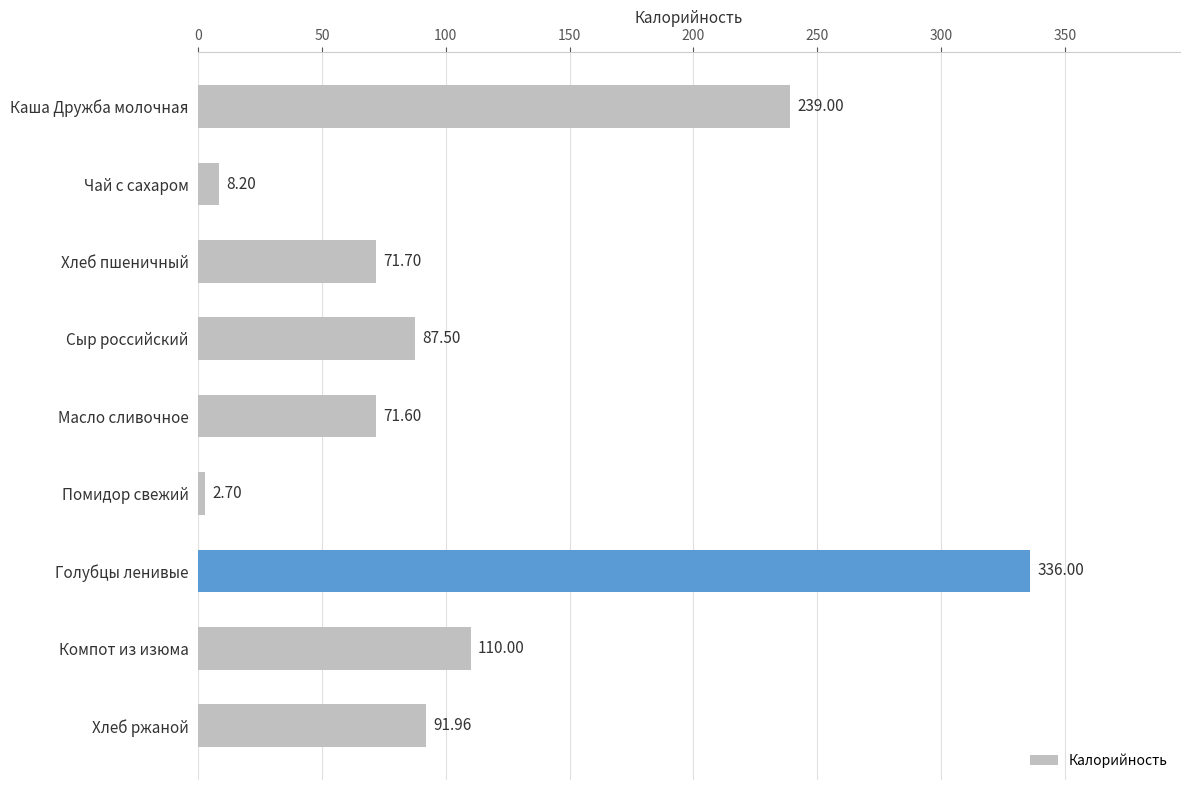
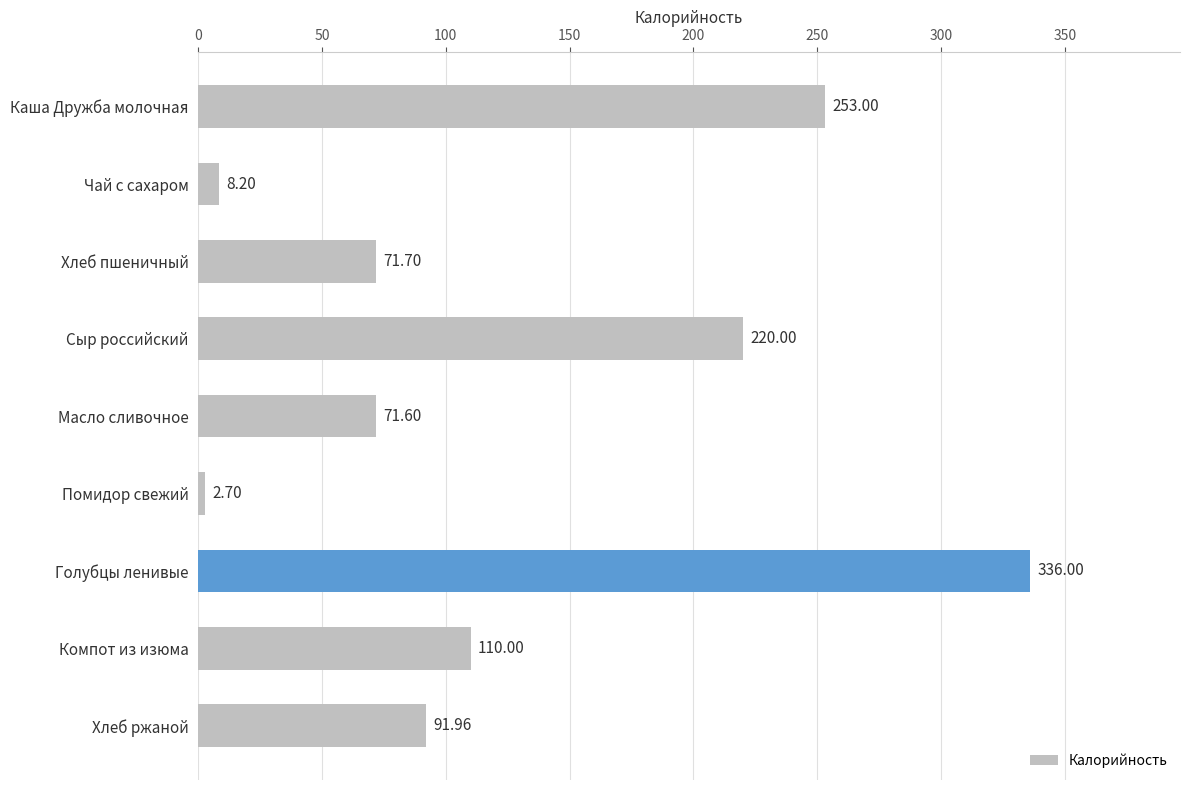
Каша Дружба молочная: 239.00 -> 253.00
Сыр российский: 87.50 -> 220.00
